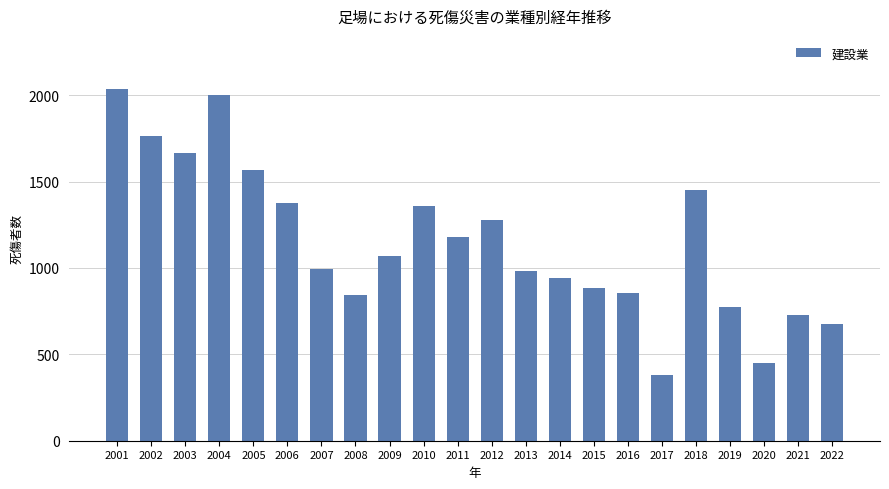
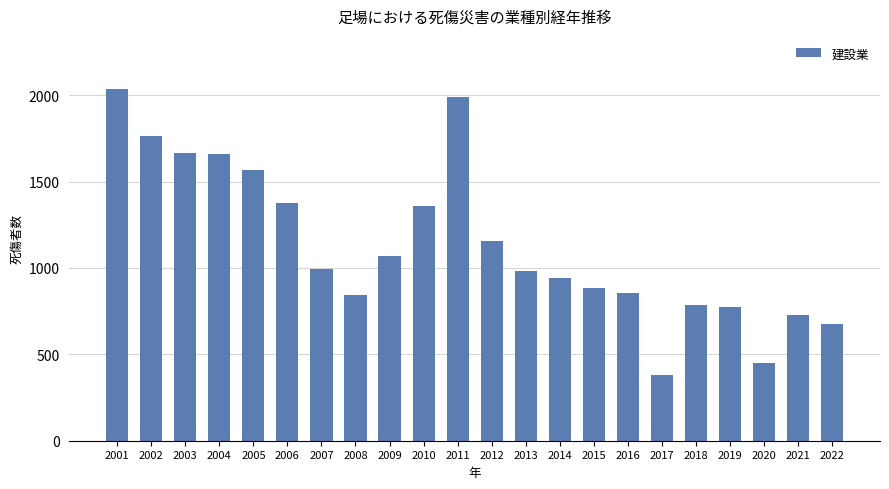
2004: 2000 -> 1660
2011: 1180 -> 1990
2012: 1280 -> 1160
2018: 1450 -> 790
